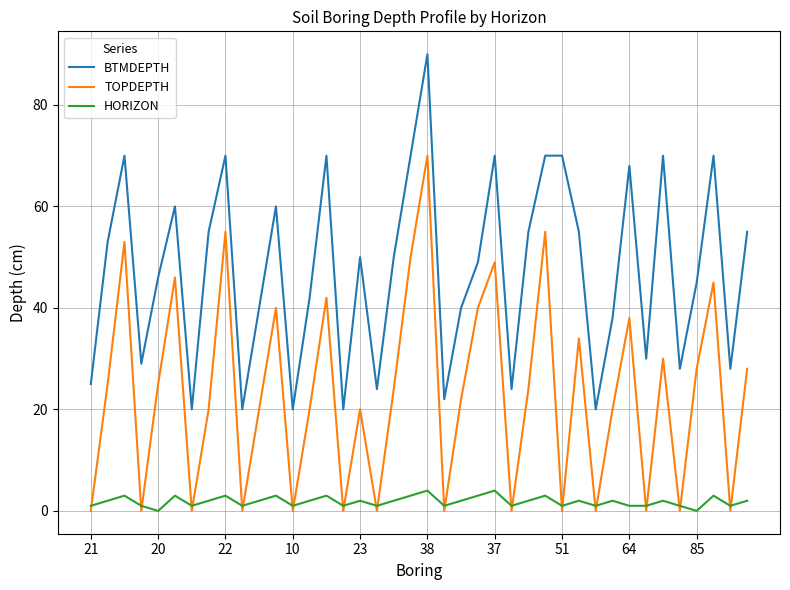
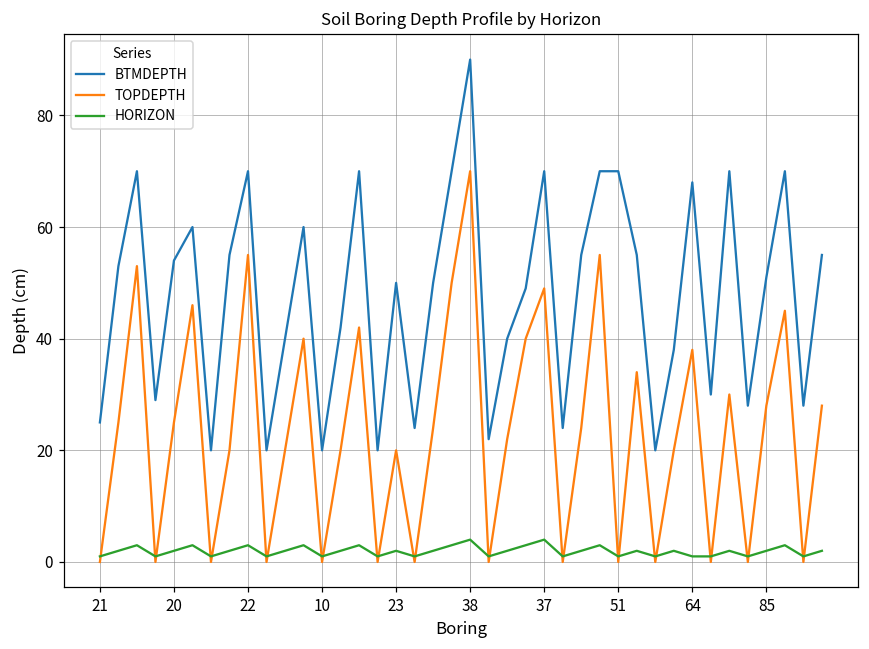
BTMDEPTH, 20: 46 -> 54
HORIZON, 20: 0 -> 2
BTMDEPTH, 85: 45 -> 51
HORIZON, 85: 0 -> 2
